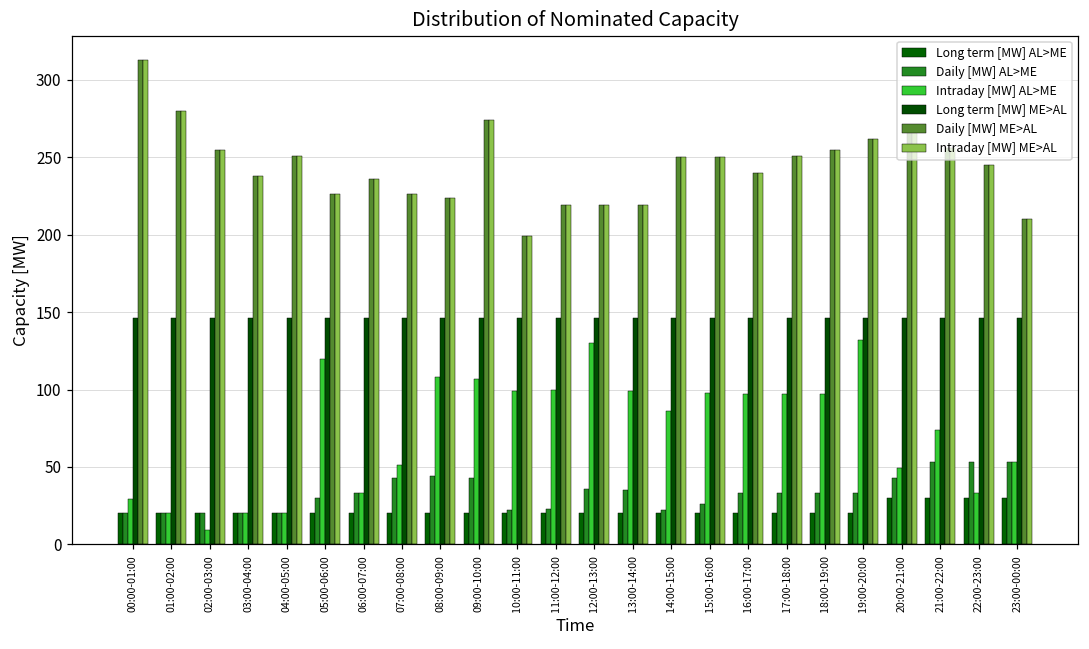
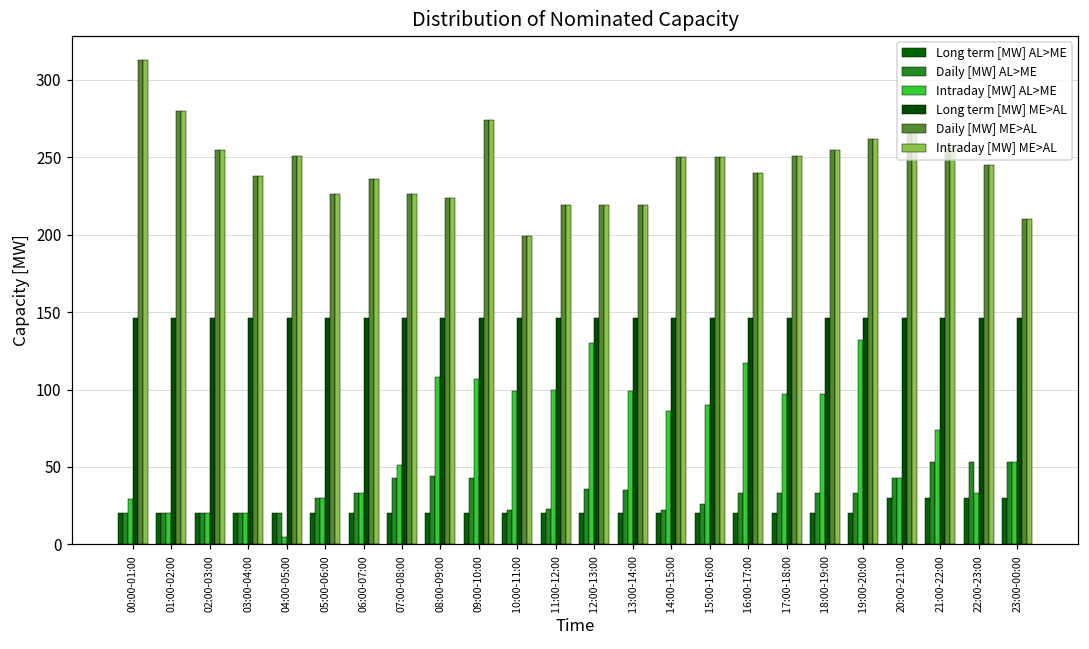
Intraday [MW] AL>ME, 02:00-03:00: 9 -> 20
Intraday [MW] AL>ME, 04:00-05:00: 20 -> 5
Intraday [MW] AL>ME, 05:00-06:00: 120 -> 30
Intraday [MW] AL>ME, 15:00-16:00: 98 -> 90
Intraday [MW] AL>ME, 16:00-17:00: 97 -> 117
Intraday [MW] AL>ME, 20:00-21:00: 49 -> 43
